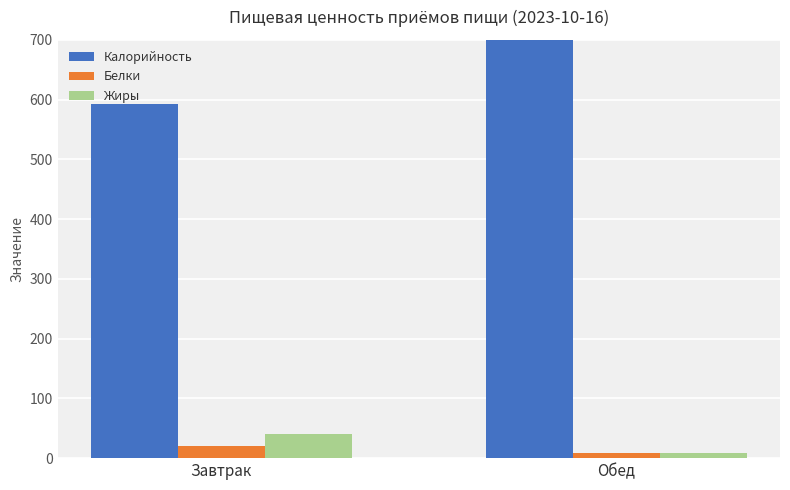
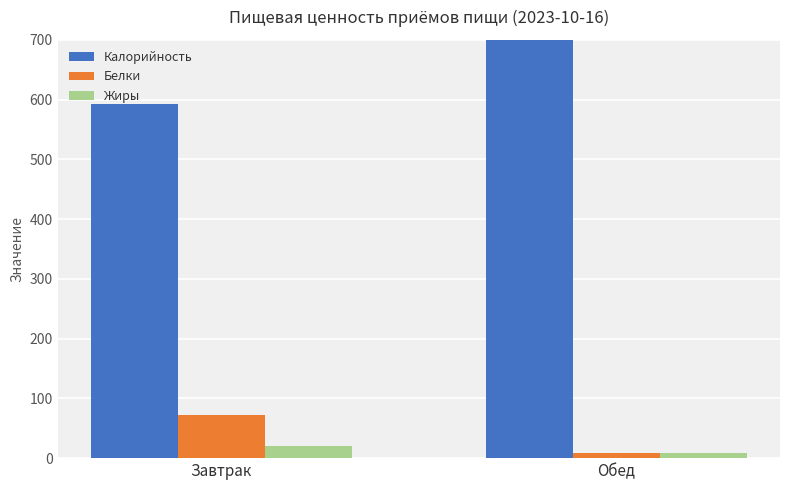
Белки, Завтрак: 20 -> 70
Жиры, Завтрак: 40 -> 20
